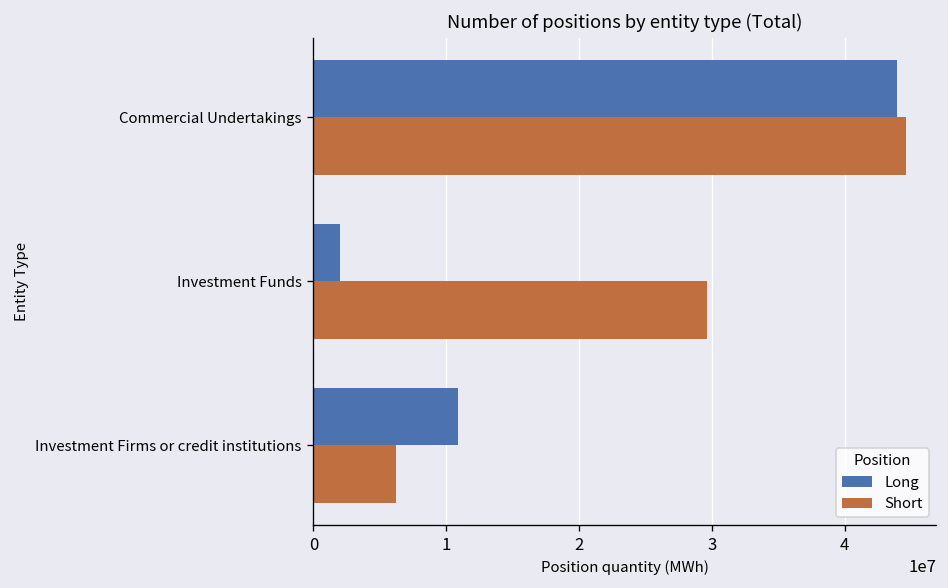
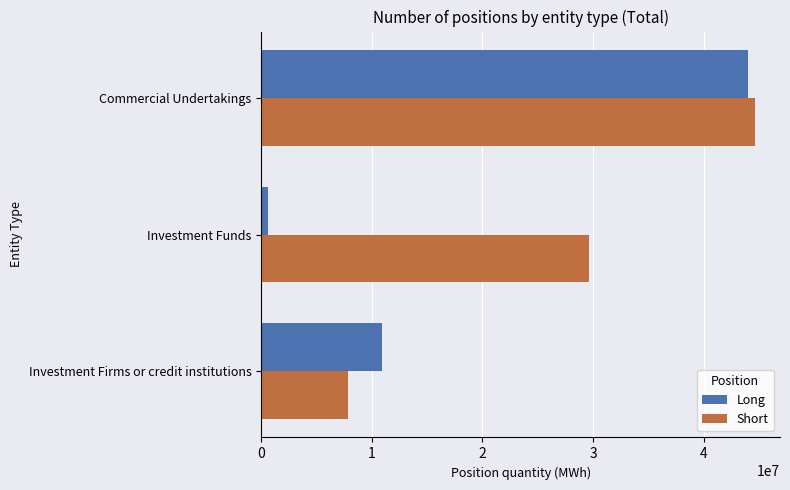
Long, Investment Funds: 2000000 -> 700000
Short, Investment Firms or credit institutions: 6200000 -> 7900000
